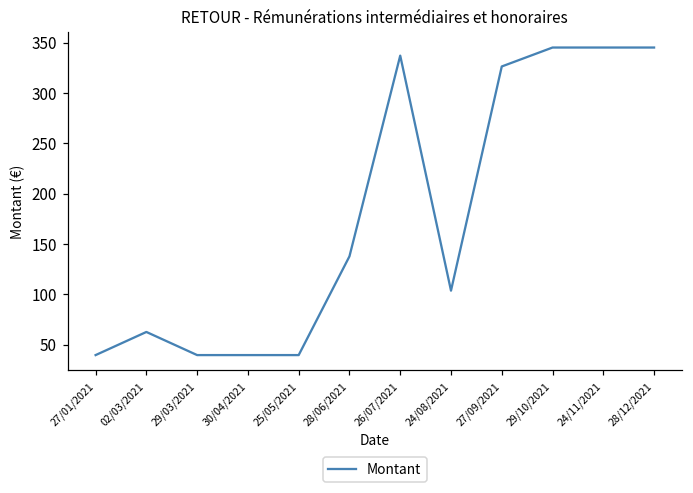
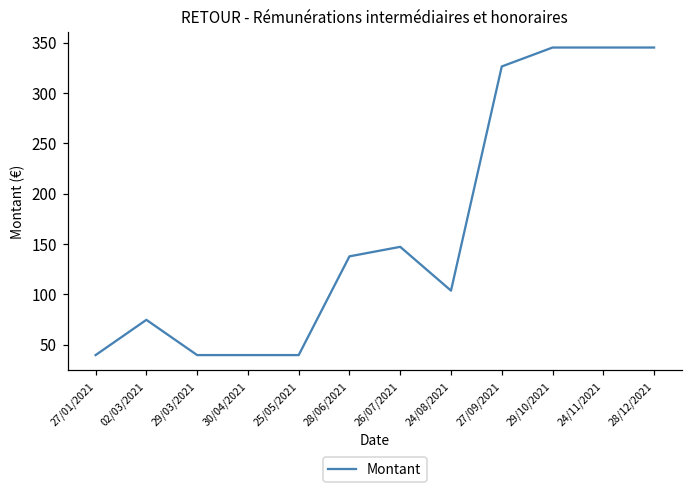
02/03/2021: 60 -> 70
26/07/2021: 340 -> 150
